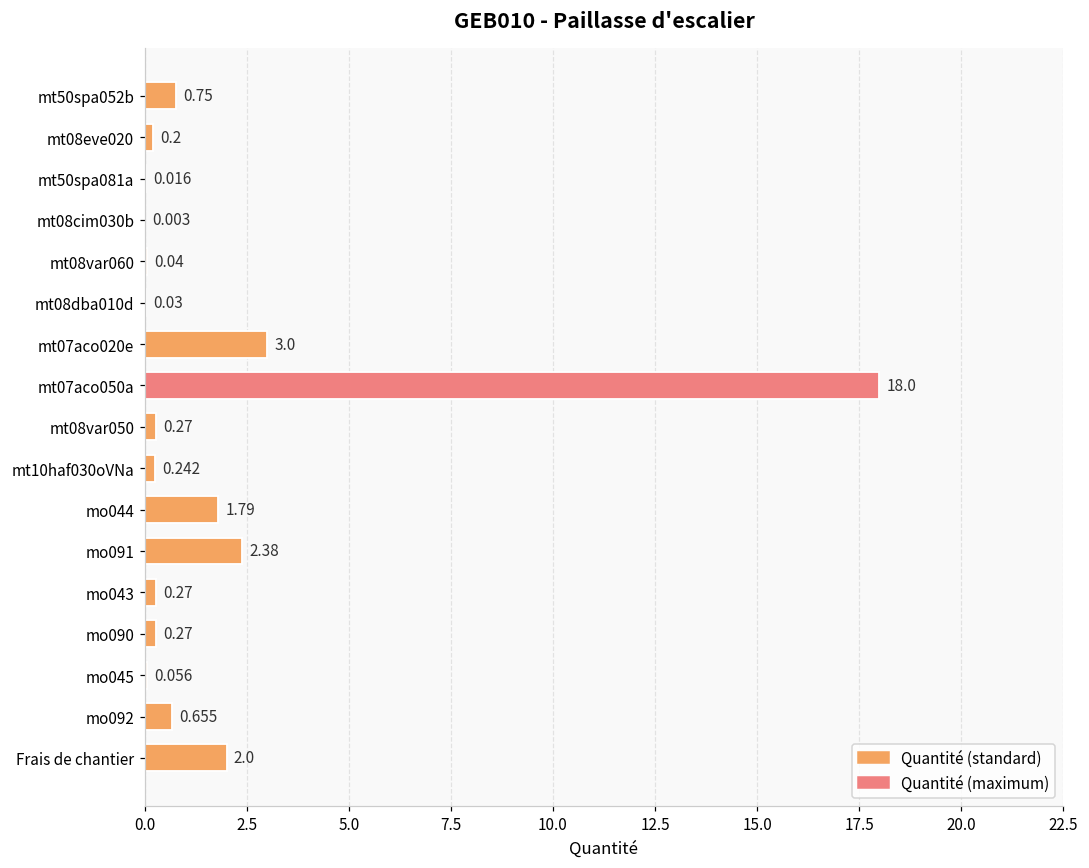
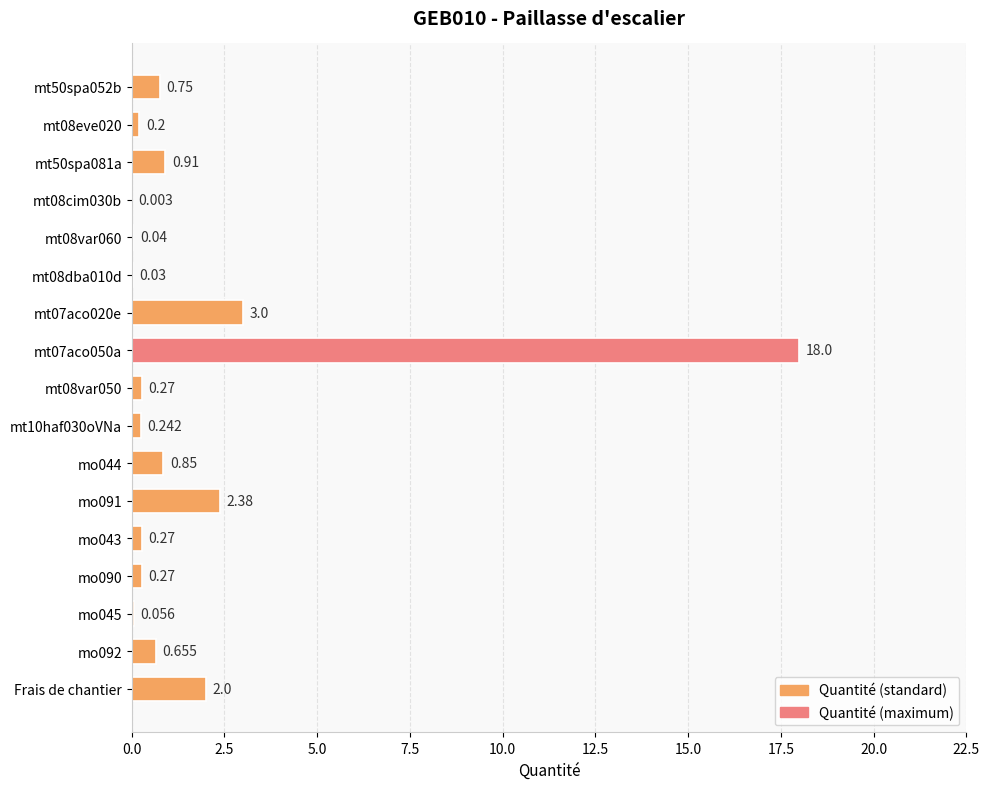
mt50spa081a: 0.016 -> 0.91
mo044: 1.79 -> 0.85
